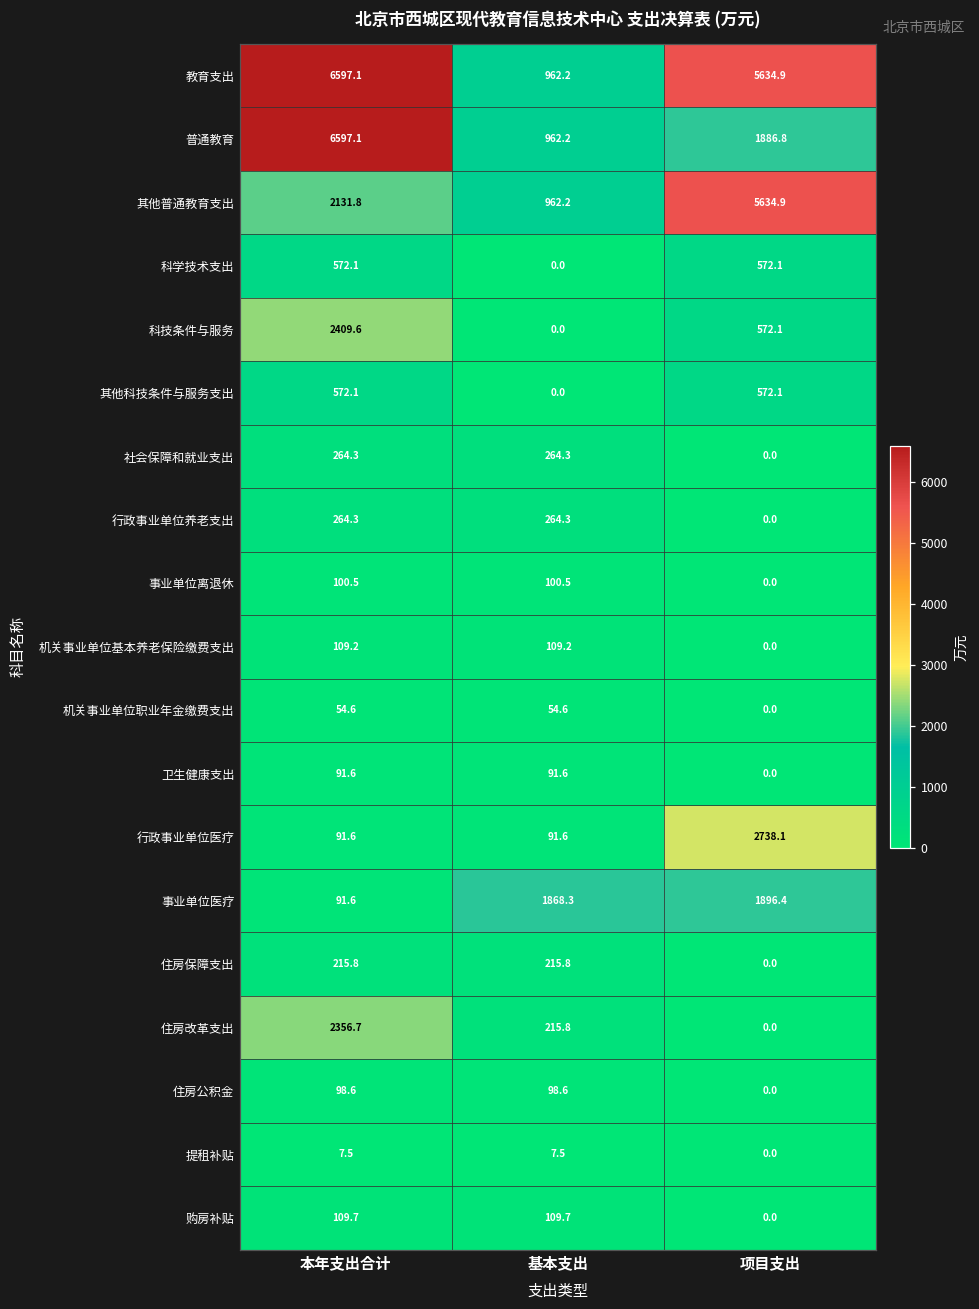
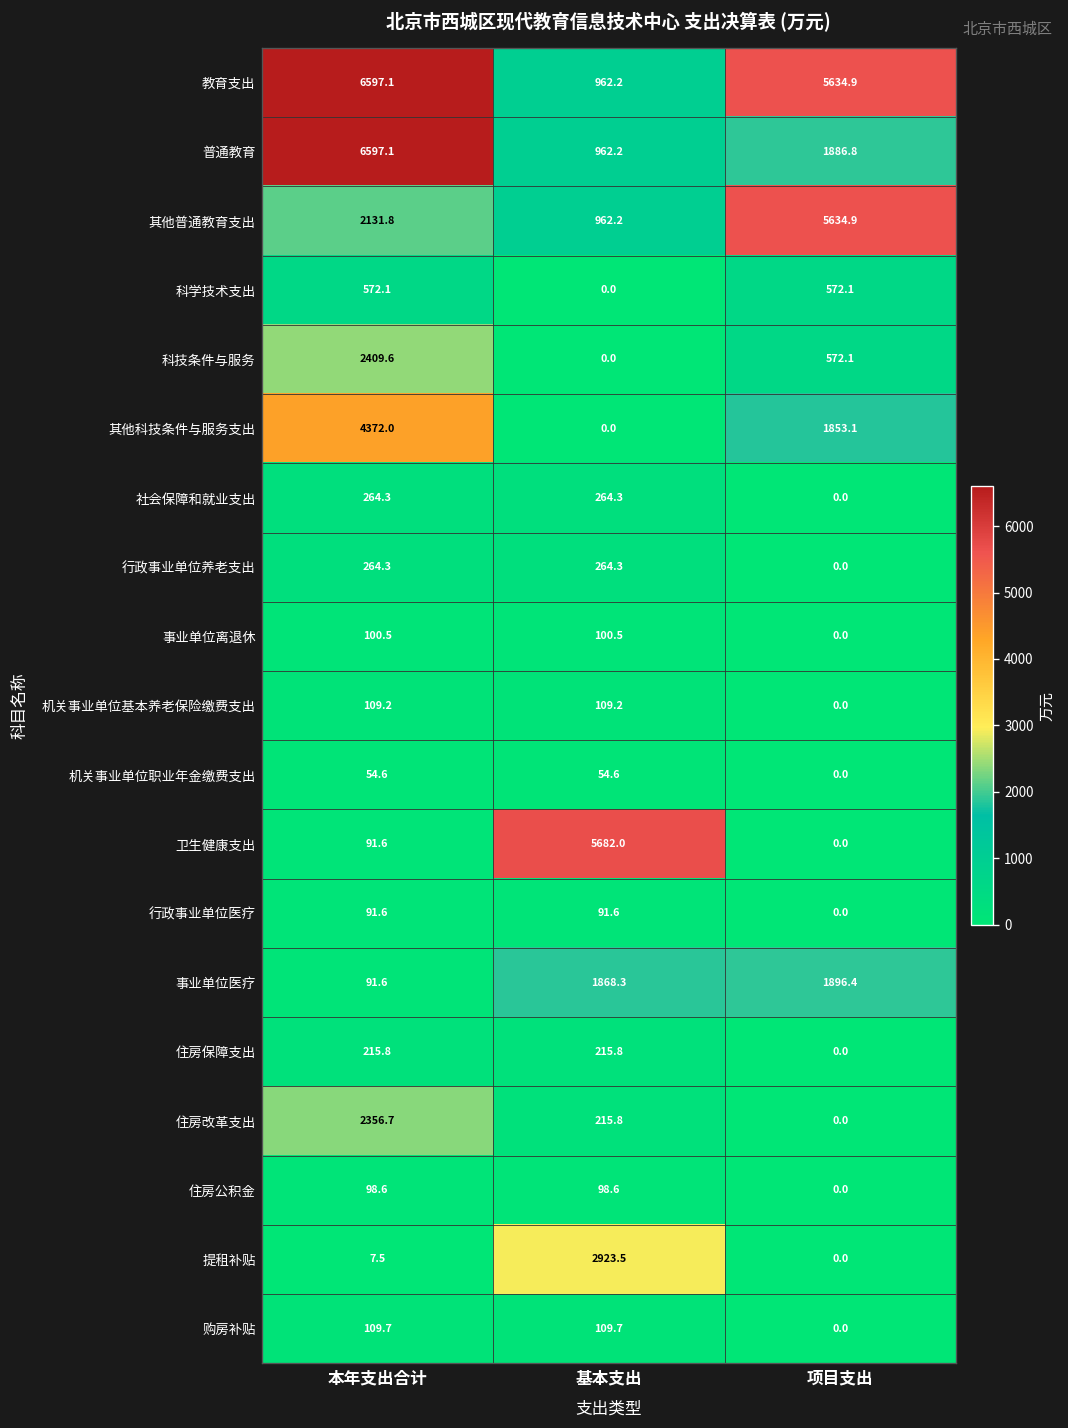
其他科技条件与服务支出, 本年支出合计: 572.1 -> 4372.0
其他科技条件与服务支出, 项目支出: 572.1 -> 1853.1
卫生健康支出, 基本支出: 91.6 -> 5682.0
行政事业单位医疗, 项目支出: 2738.1 -> 0.0
提租补贴, 基本支出: 7.5 -> 2923.5
